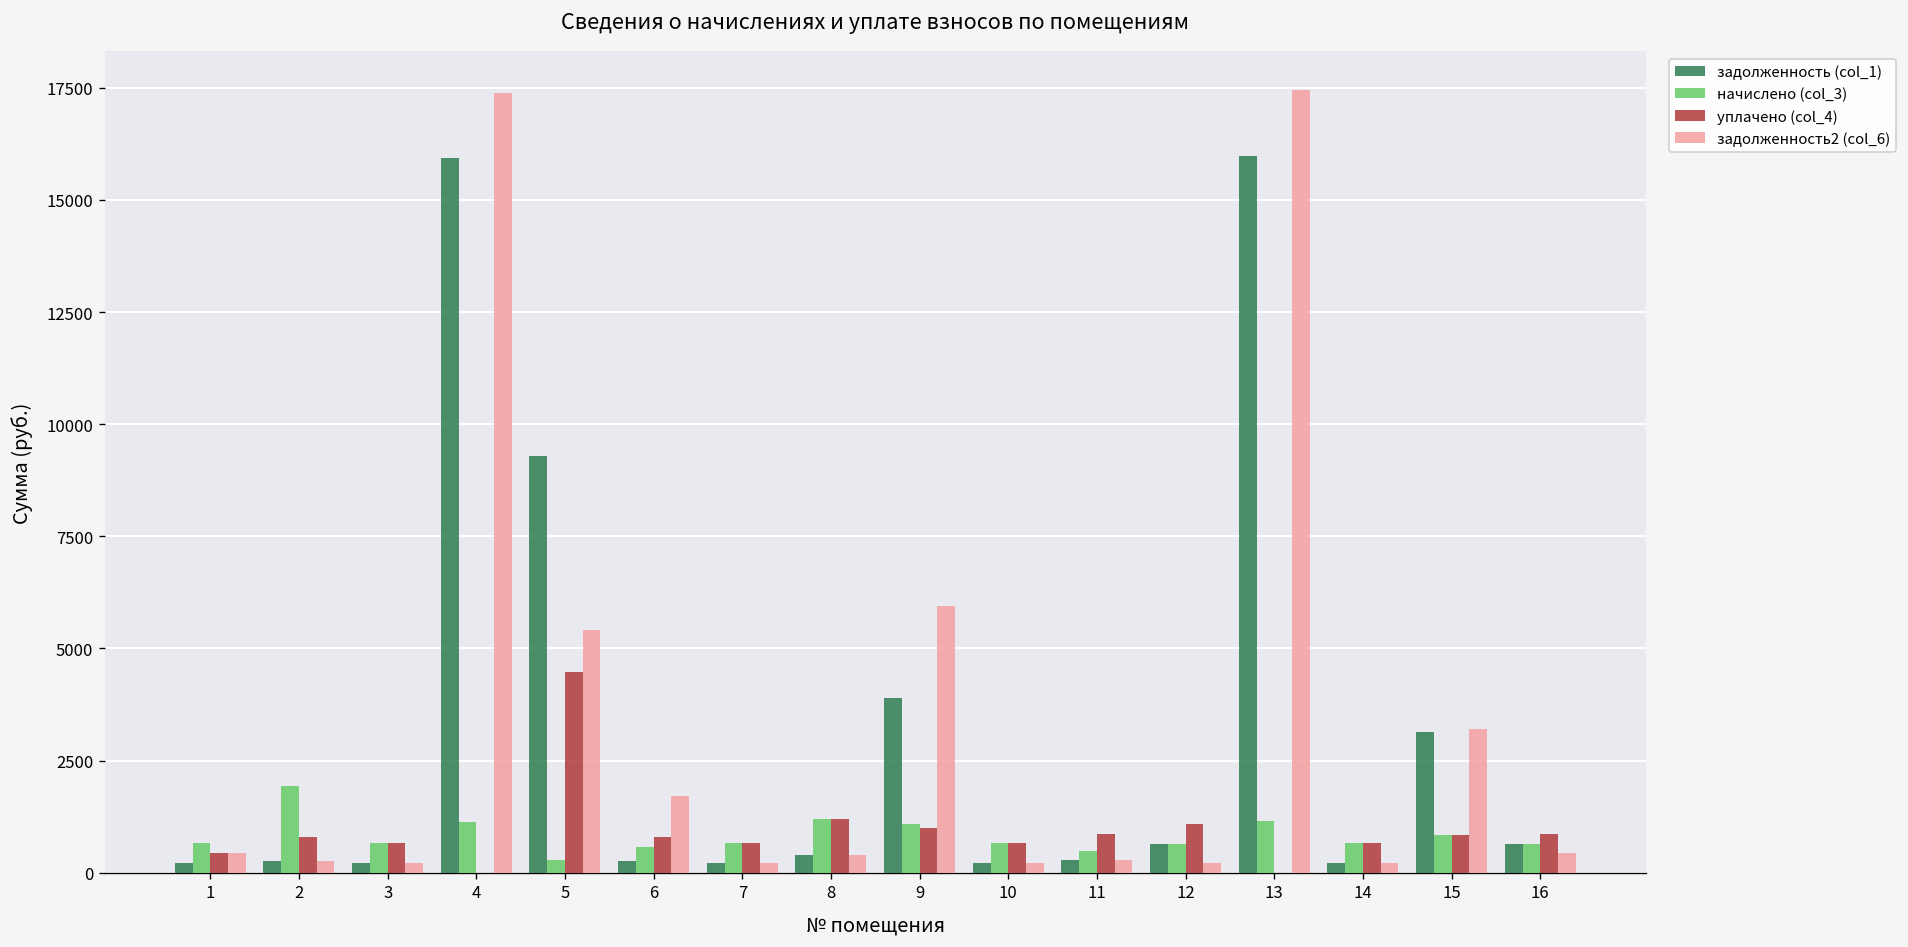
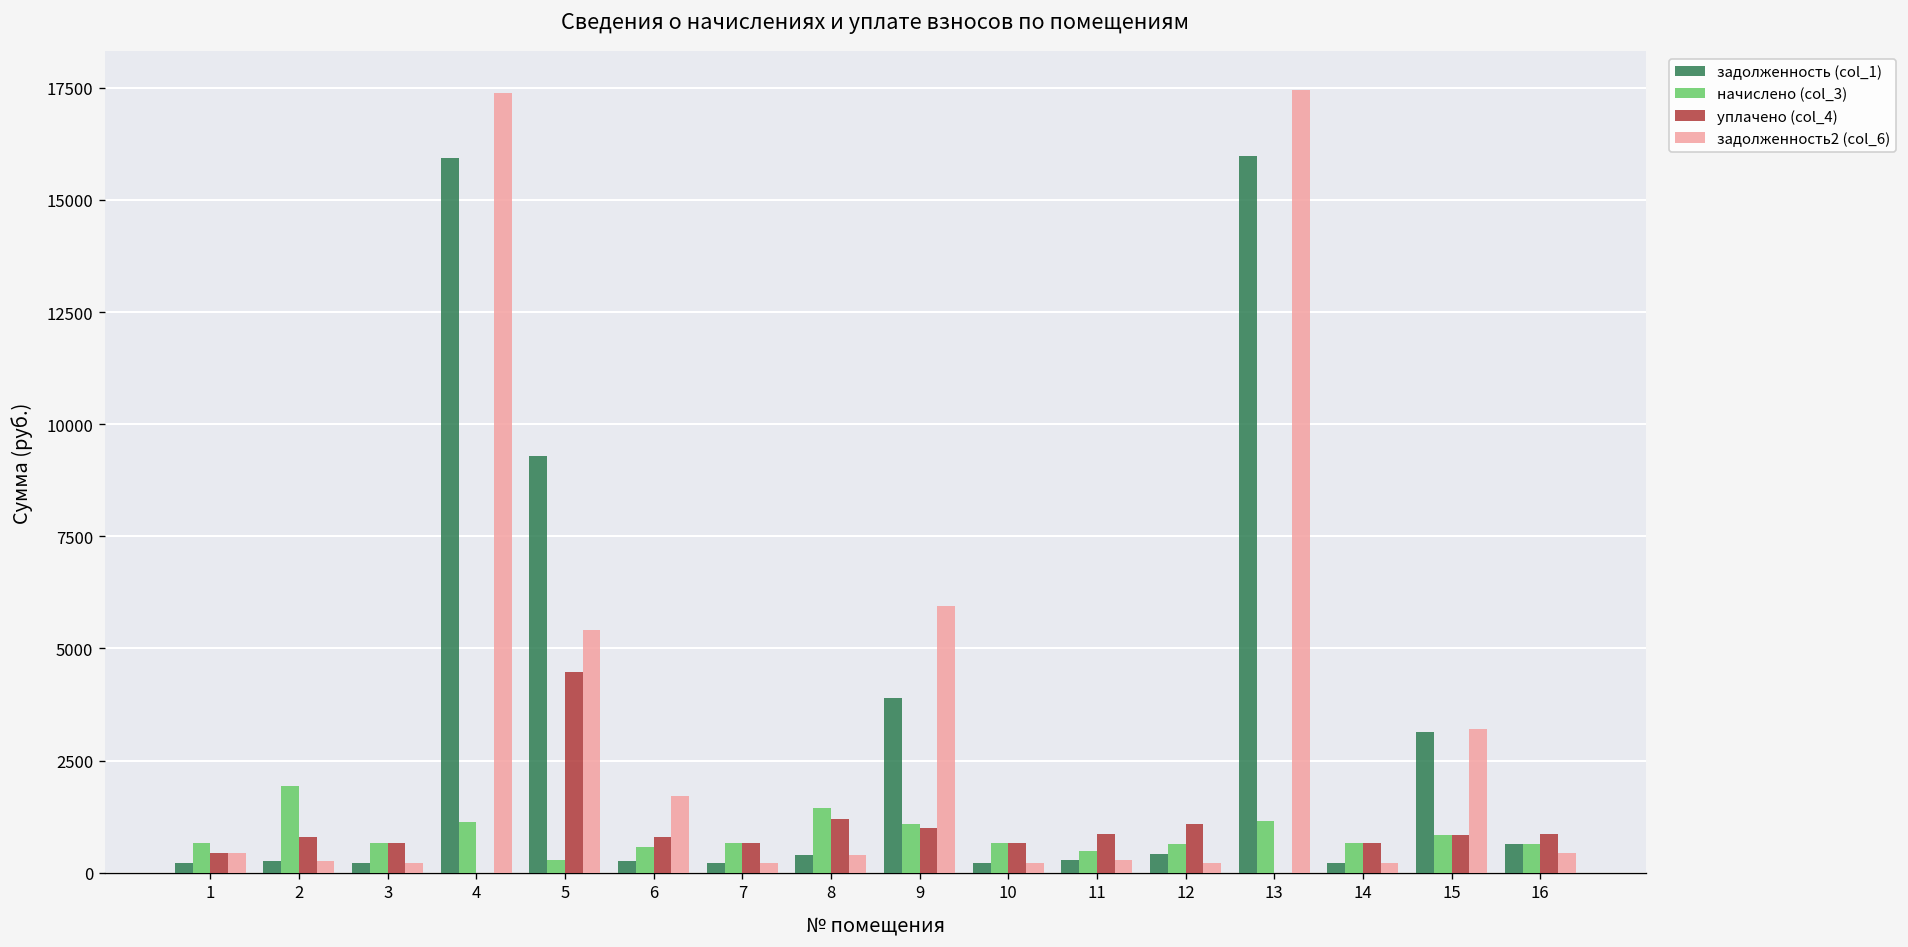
начислено (col_3), 8: 1200 -> 1400
задолженность (col_1), 12: 600 -> 400
